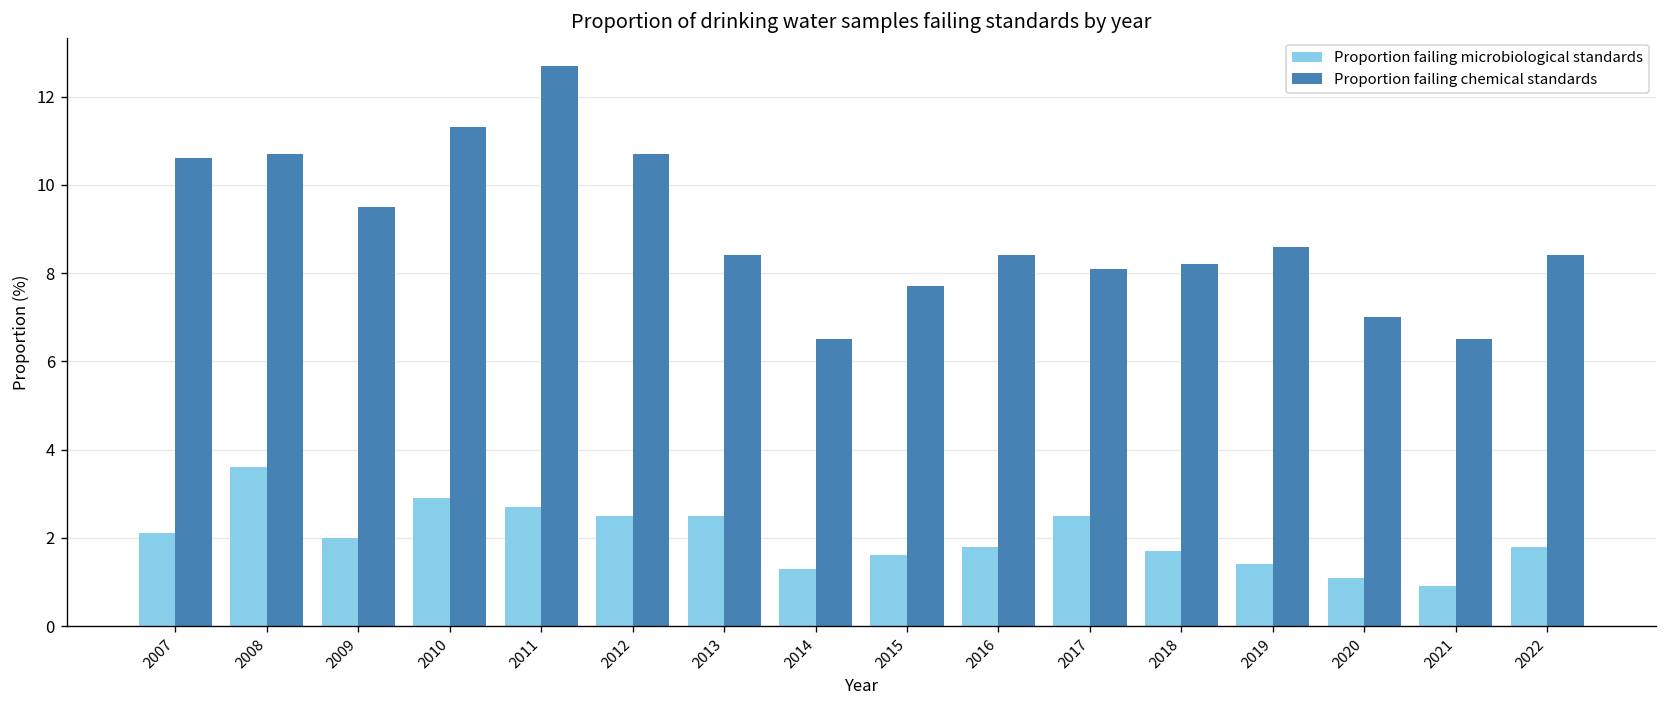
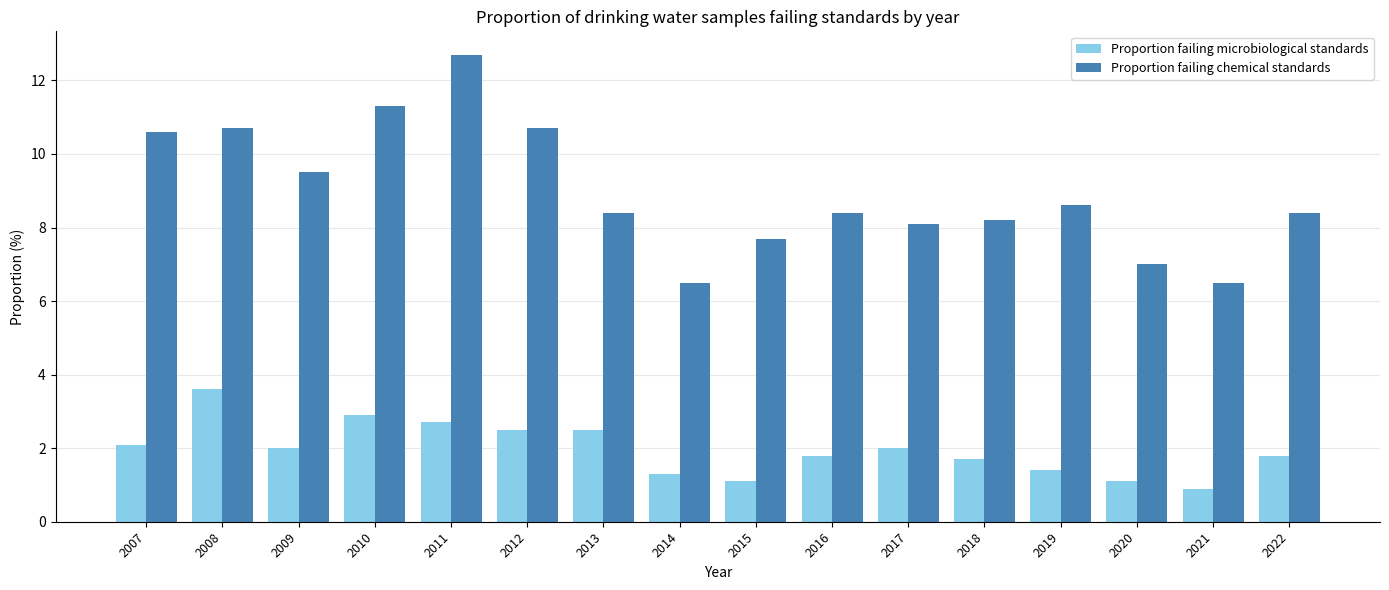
Proportion failing microbiological standards, 2015: 1.6 -> 1.1
Proportion failing microbiological standards, 2017: 2.5 -> 2.0
